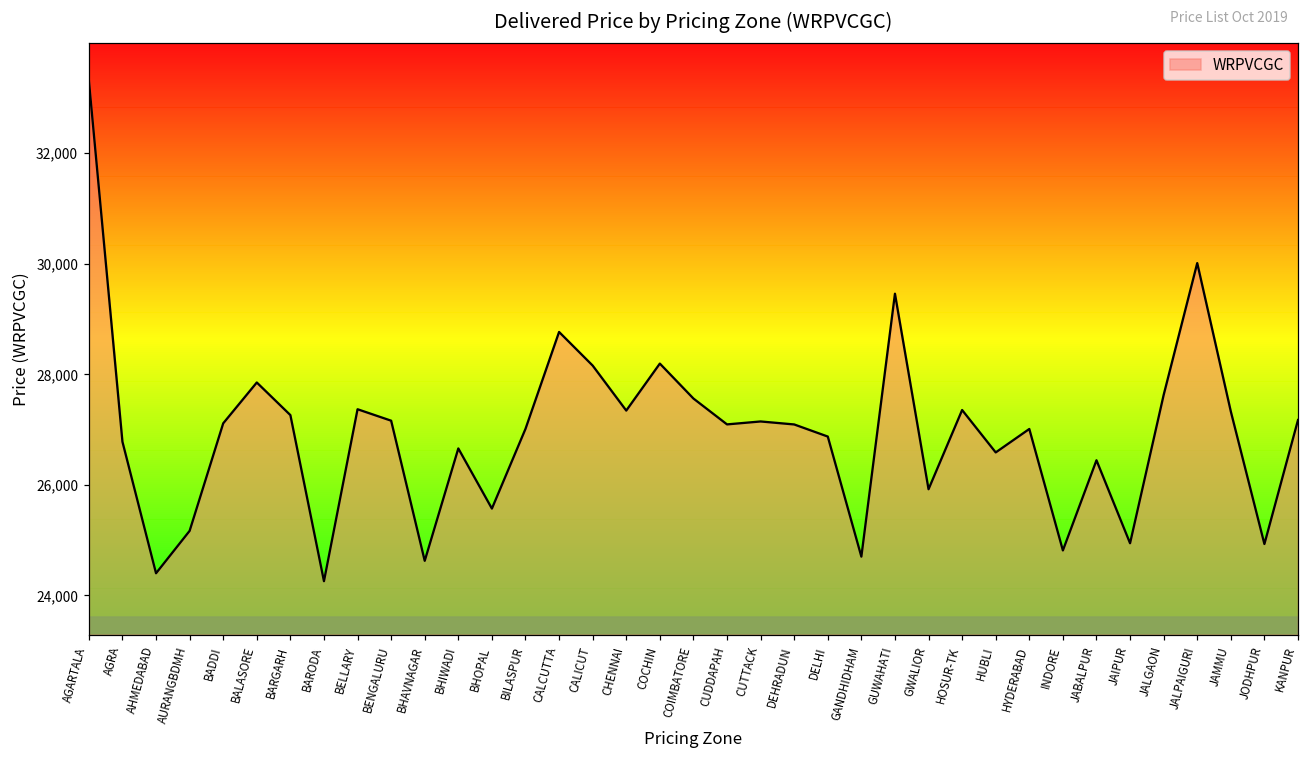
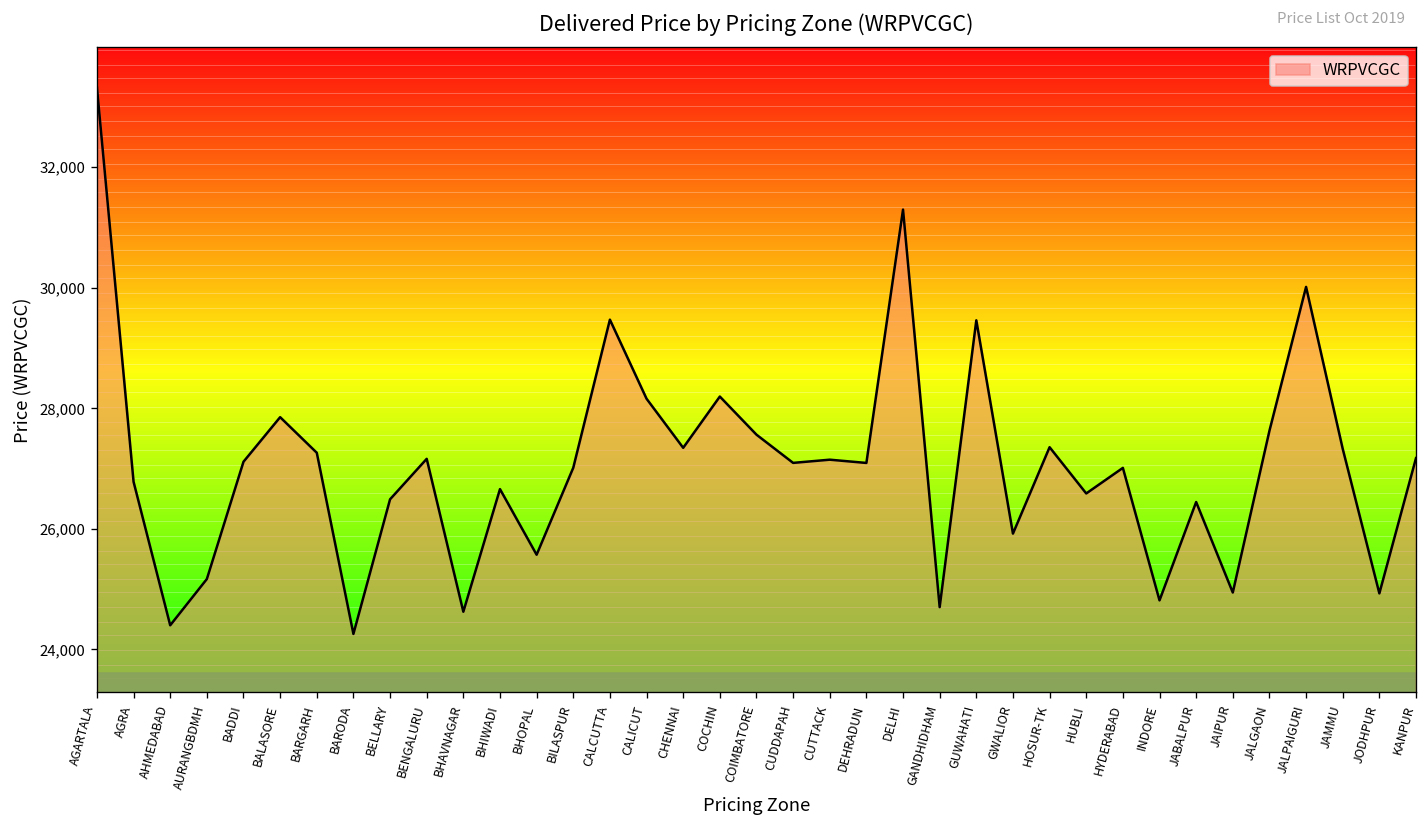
BELLARY: 27,400 -> 26,500
CALCUTTA: 28,800 -> 29,500
DELHI: 26,900 -> 31,300
